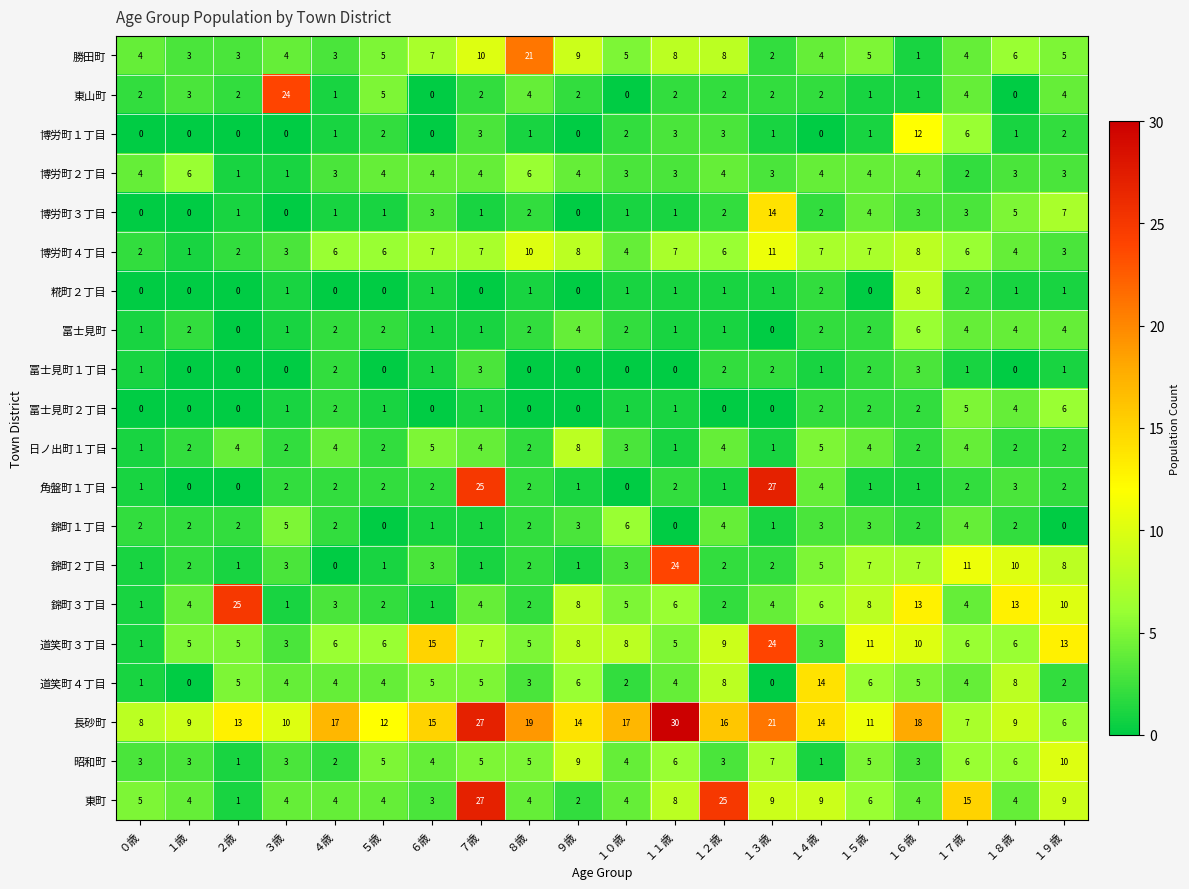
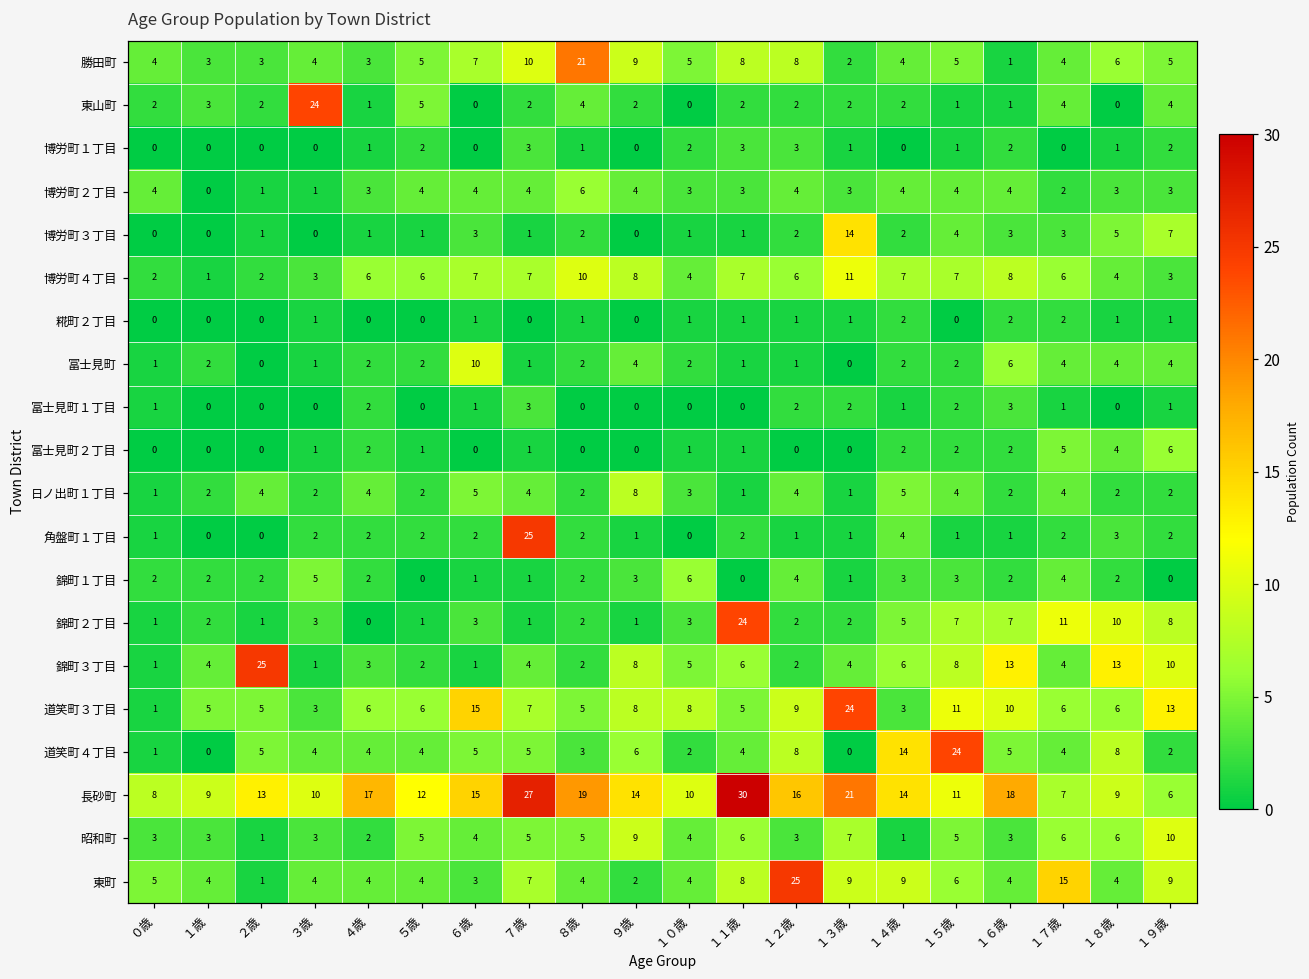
博労町１丁目, １６歳: 12 -> 2
博労町１丁目, １７歳: 6 -> 0
博労町２丁目, １歳: 6 -> 0
糀町２丁目, １６歳: 8 -> 2
冨士見町, ６歳: 1 -> 10
角盤町１丁目, １３歳: 27 -> 1
道笑町４丁目, １５歳: 6 -> 24
長砂町, １０歳: 17 -> 10
東町, ７歳: 27 -> 7
